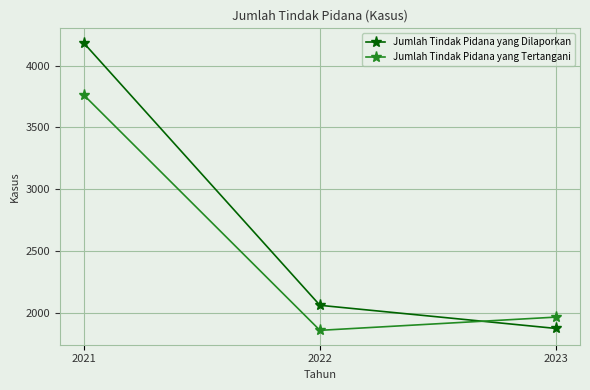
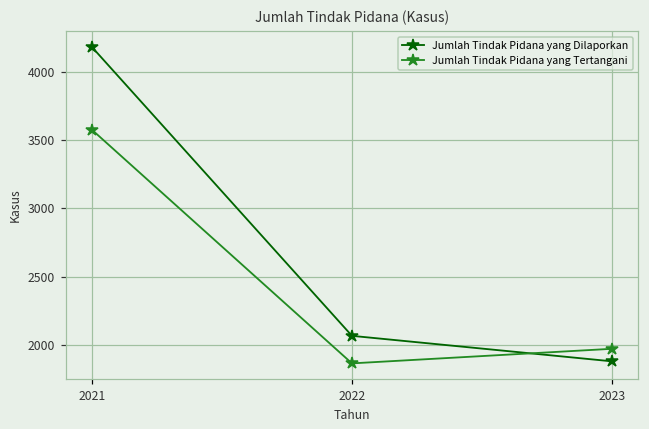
Jumlah Tindak Pidana yang Tertangani, 2021: 3760 -> 3580
